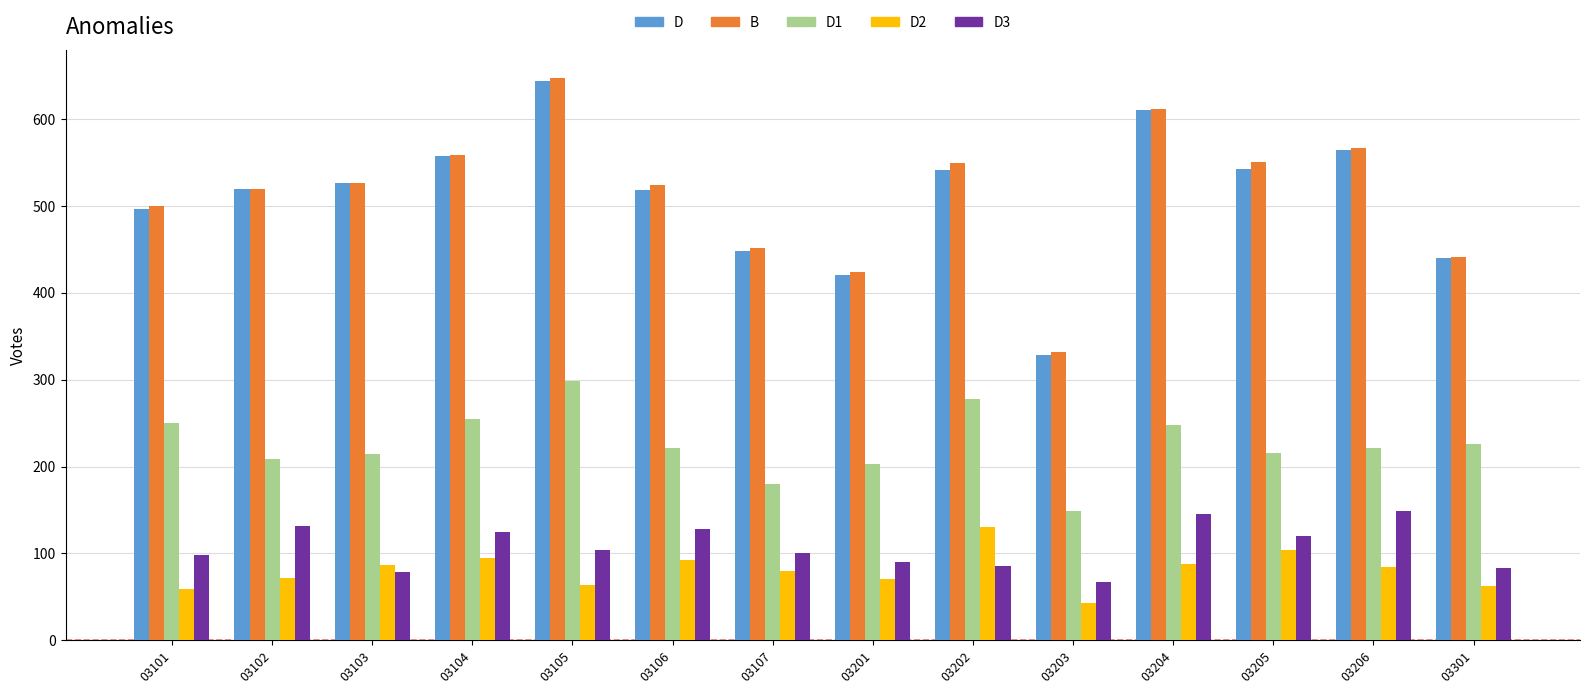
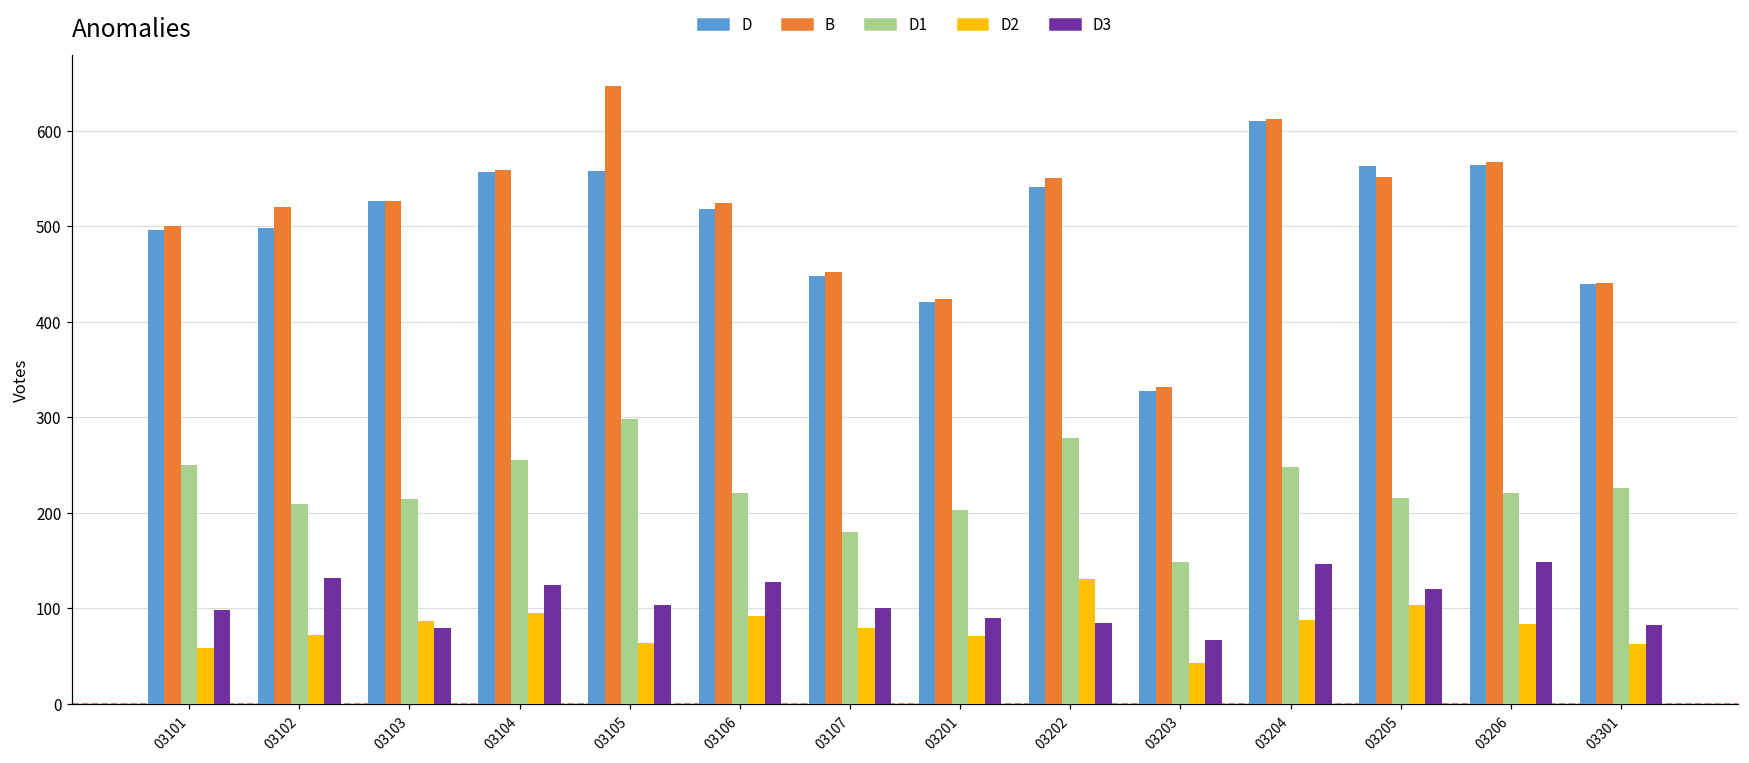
D, 03102: 520 -> 500
D, 03105: 640 -> 560
D, 03205: 540 -> 560
